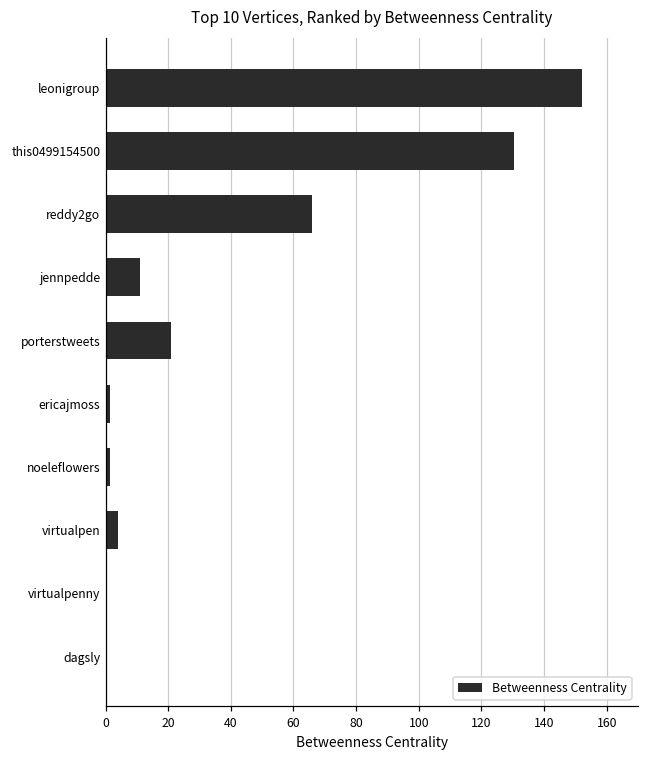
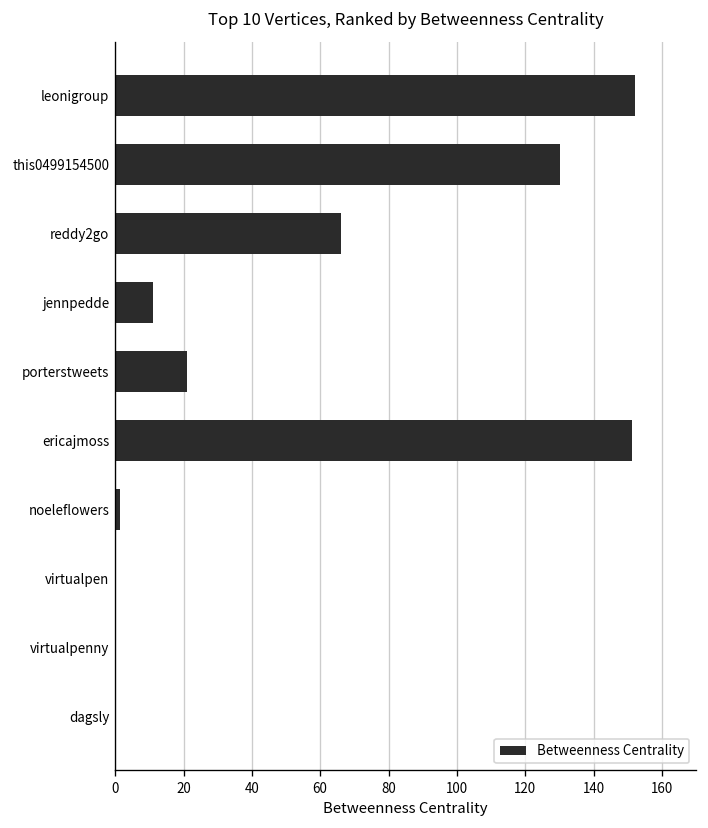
ericajmoss: 1 -> 151
virtualpen: 4 -> 0
